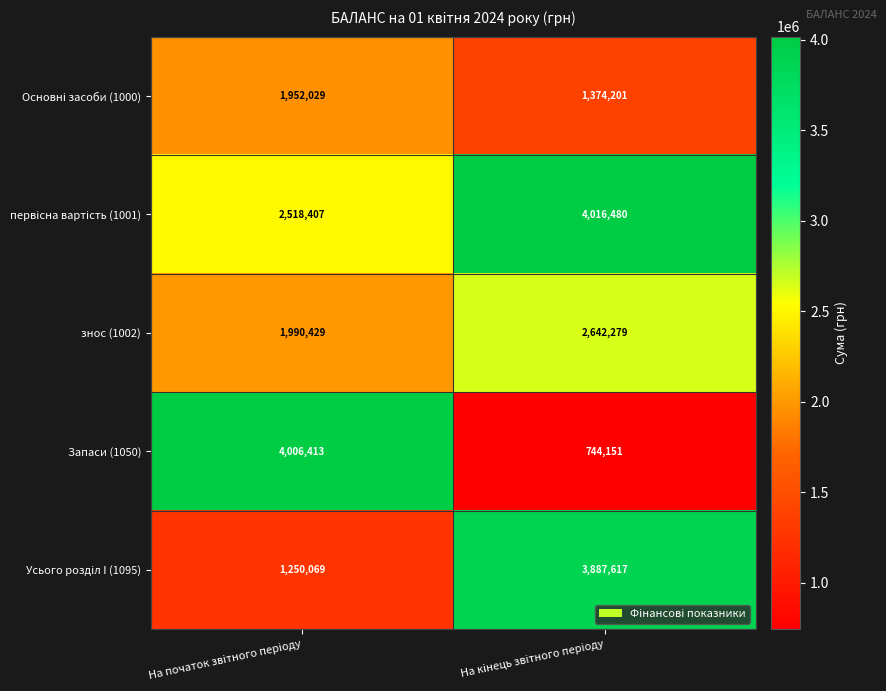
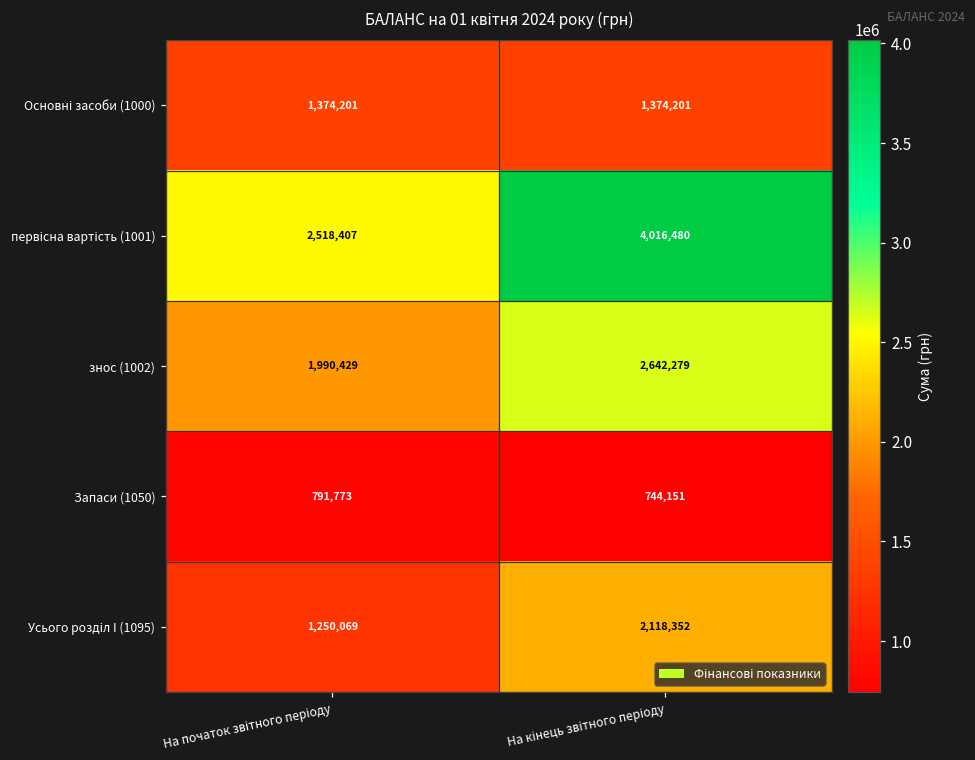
Основні засоби (1000), На початок звітного періоду: 1,952,029 -> 1,374,201
Запаси (1050), На початок звітного періоду: 4,006,413 -> 791,773
Усього розділ І (1095), На кінець звітного періоду: 3,887,617 -> 2,118,352
